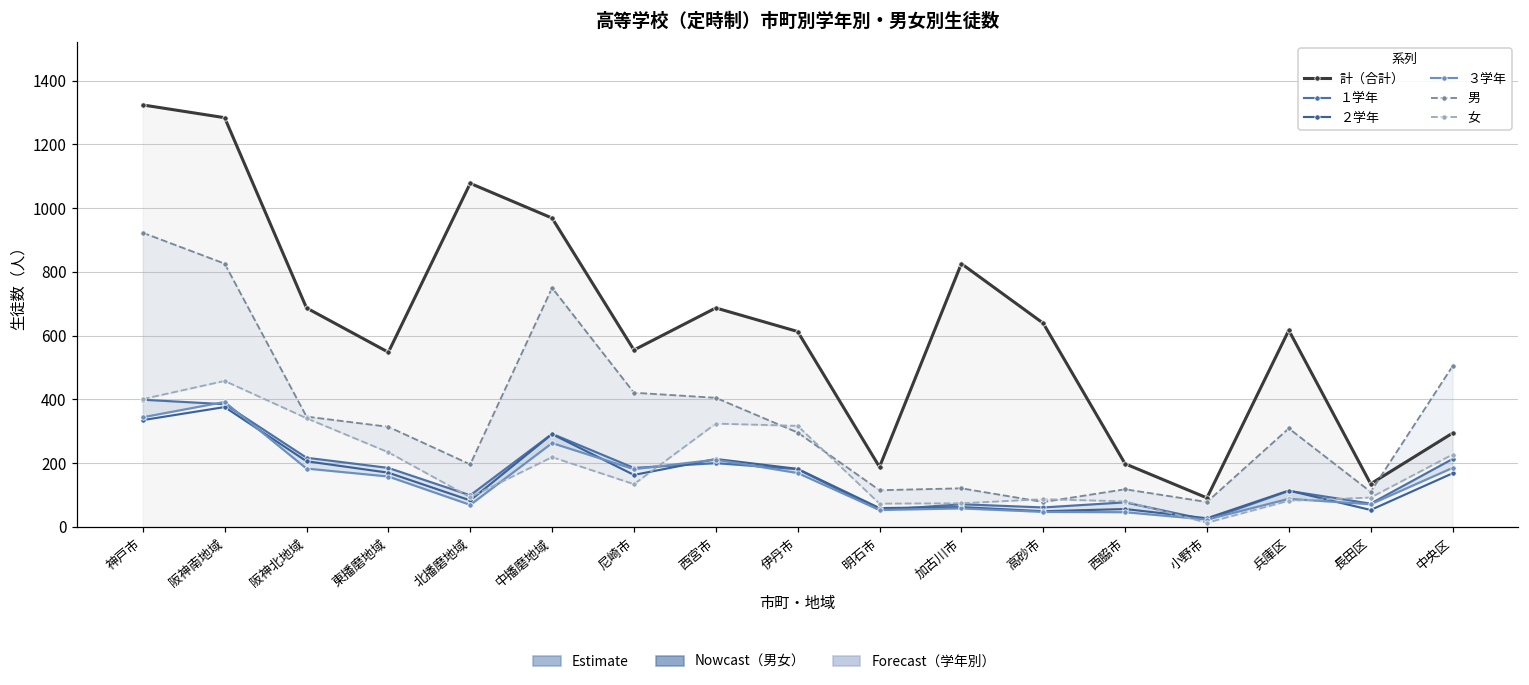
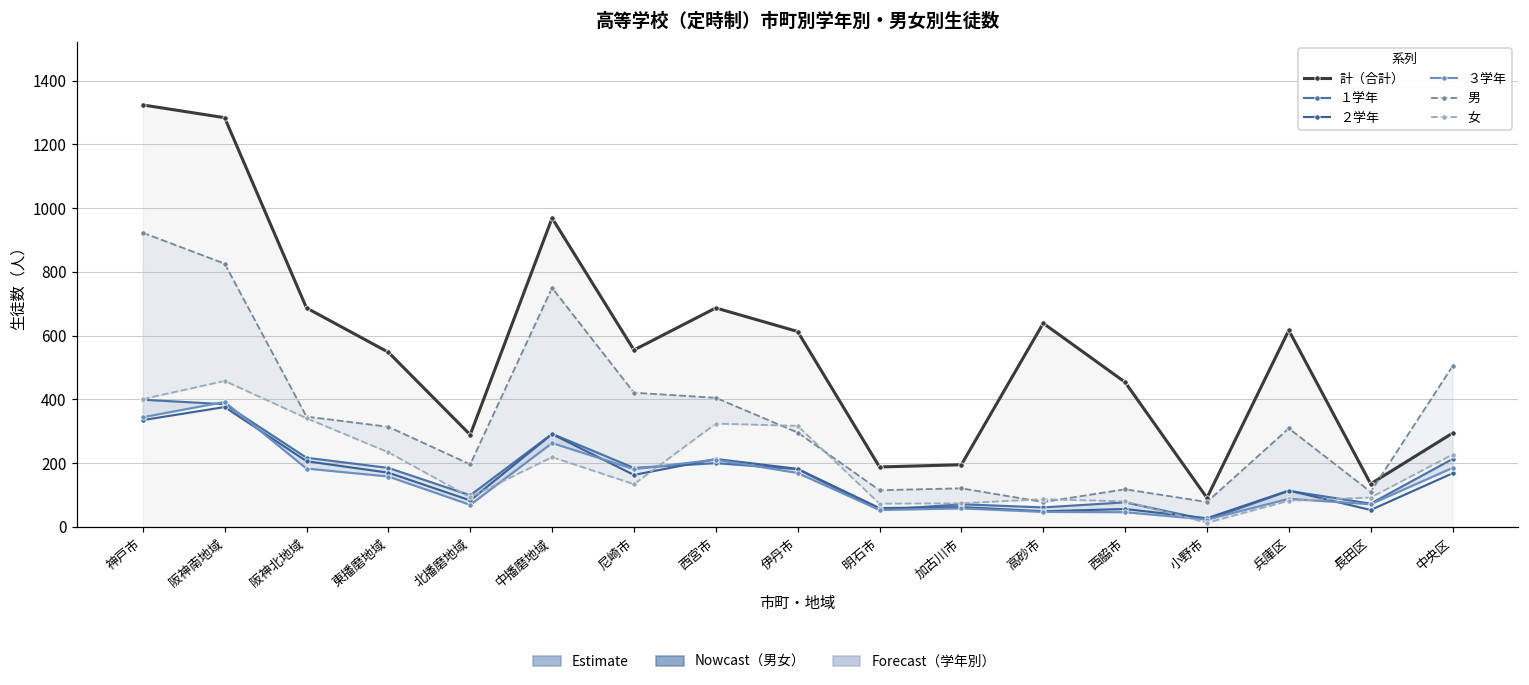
計（合計）, 北播磨地域: 1080 -> 290
計（合計）, 加古川市: 830 -> 200
計（合計）, 西脇市: 200 -> 450
